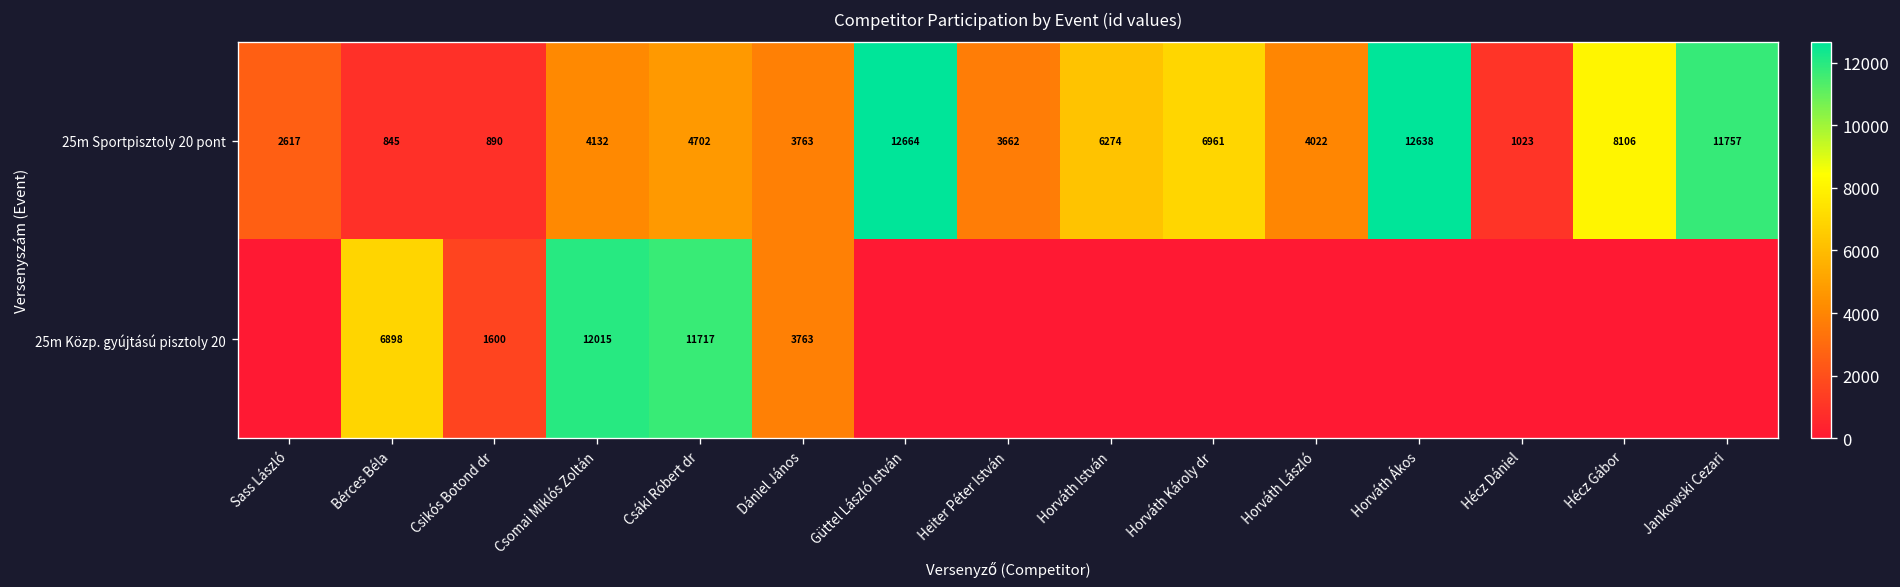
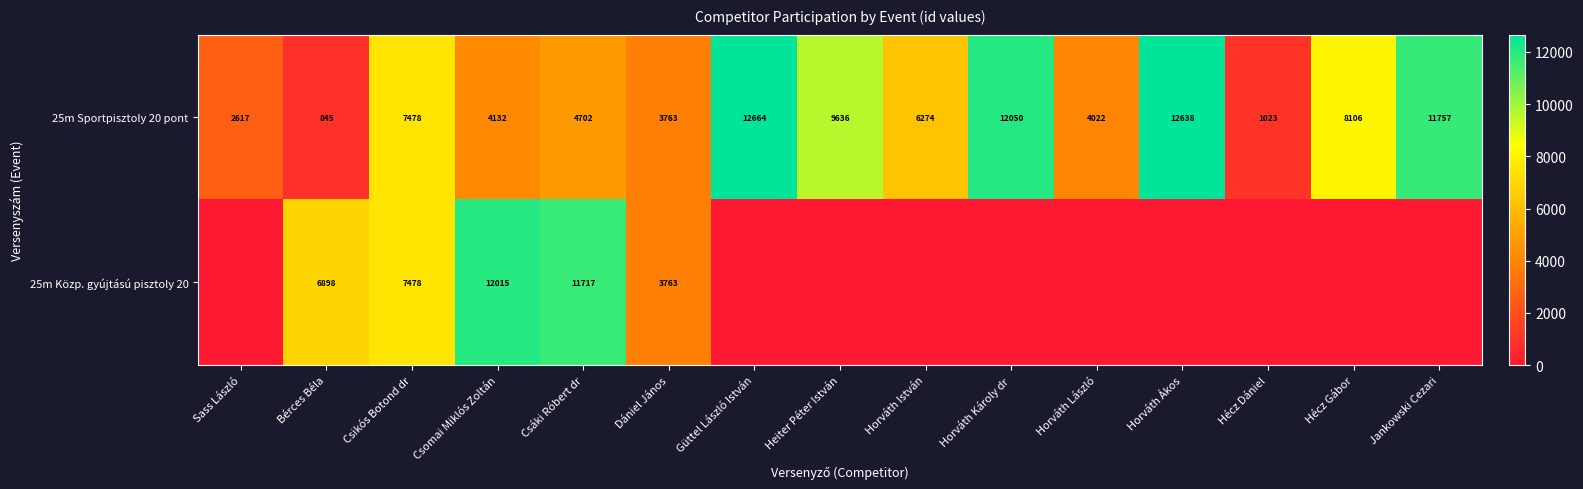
25m Sportpisztoly 20 pont, Csikós Botond dr: 890 -> 7478
25m Sportpisztoly 20 pont, Heiter Péter István: 3662 -> 9636
25m Sportpisztoly 20 pont, Horváth Károly dr: 6961 -> 12050
25m Közp. gyújtású pisztoly 20, Csikós Botond dr: 1600 -> 7478
